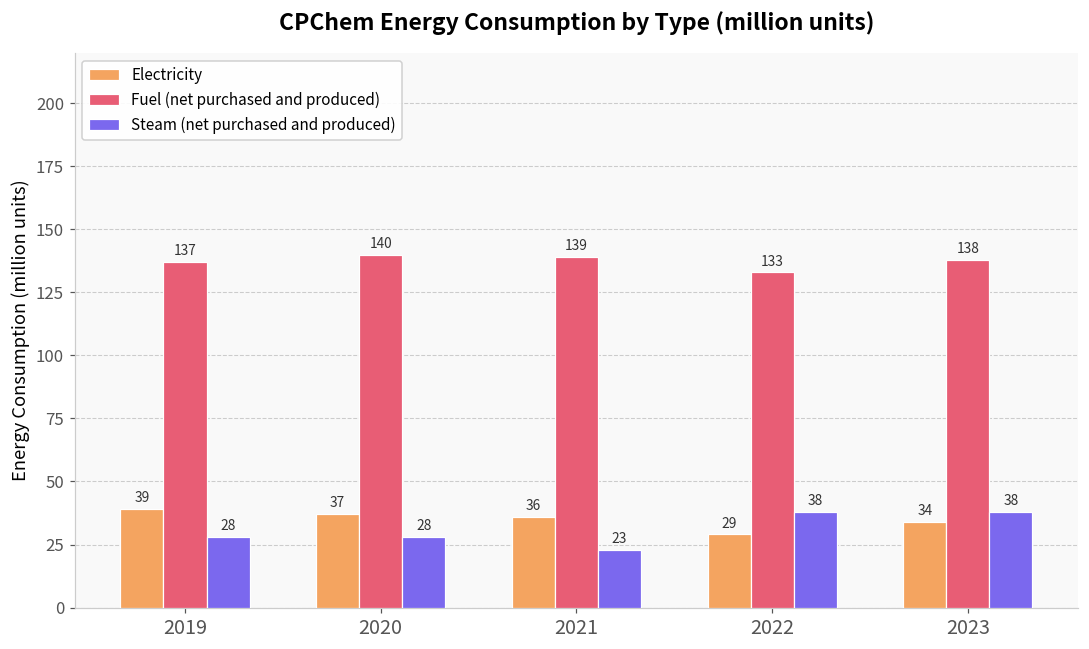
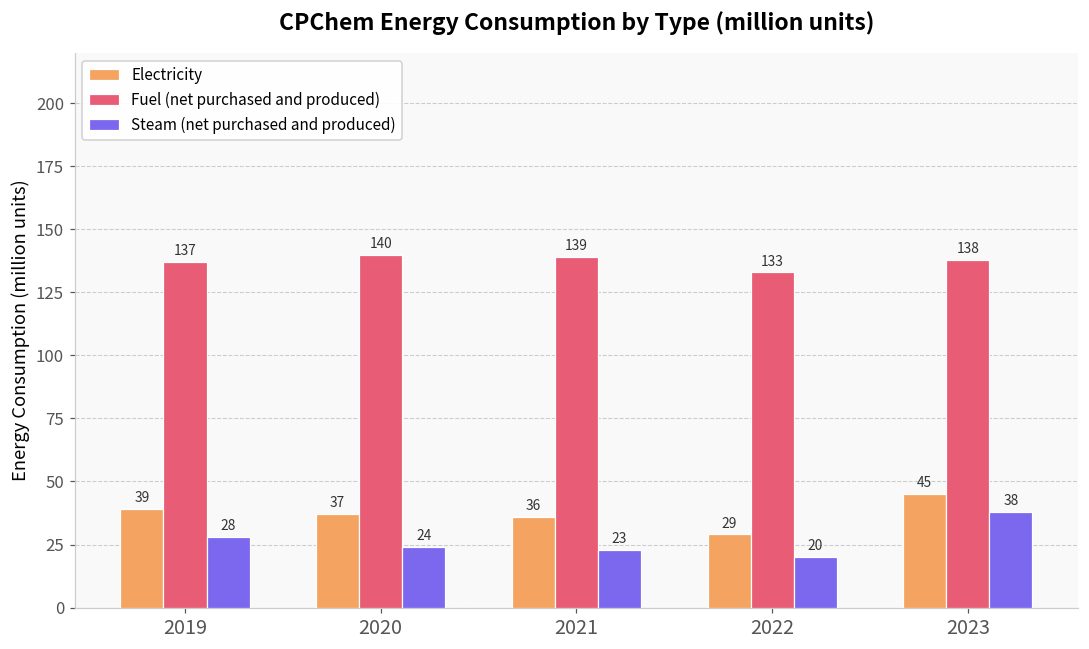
Steam (net purchased and produced), 2020: 28 -> 24
Steam (net purchased and produced), 2022: 38 -> 20
Electricity, 2023: 34 -> 45
